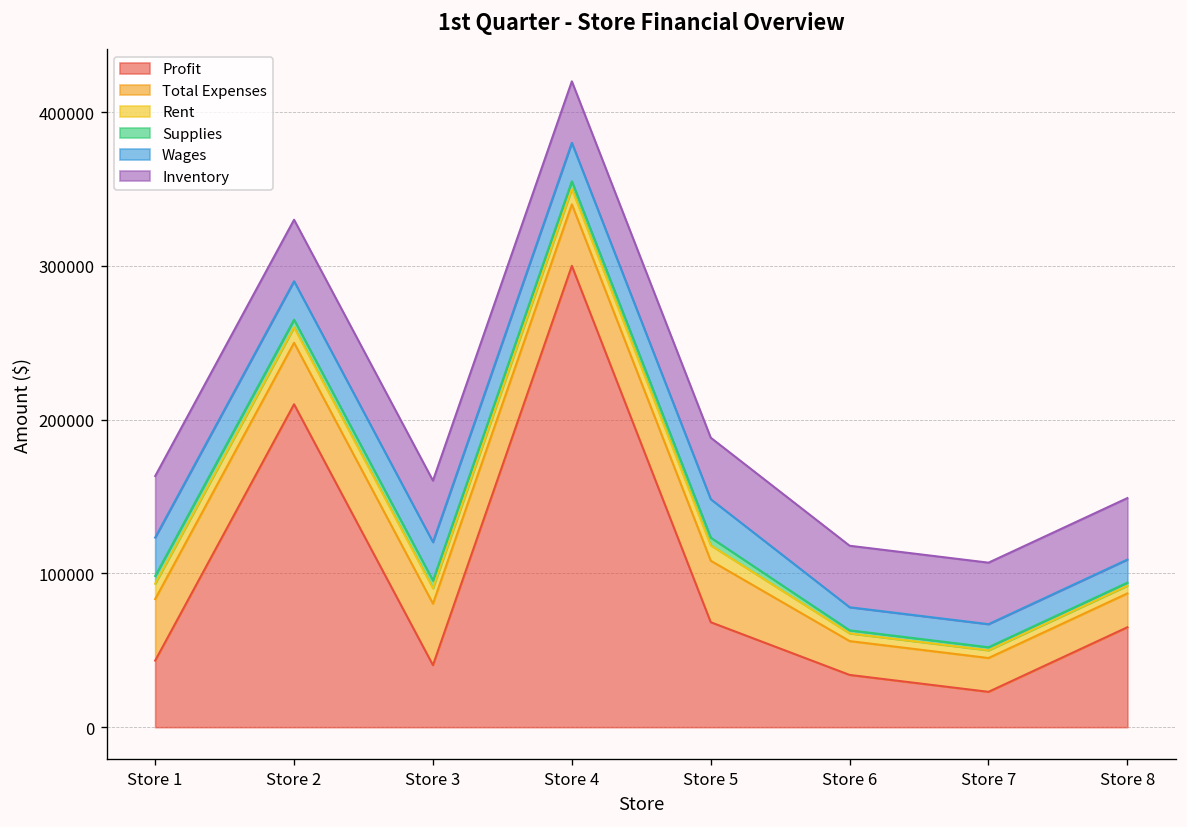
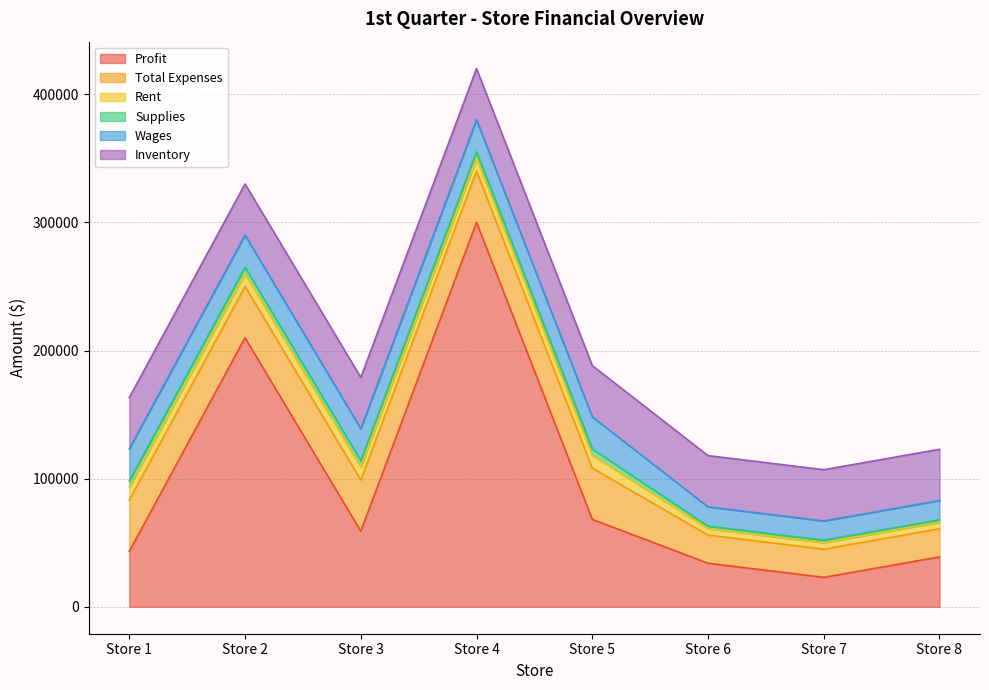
Profit, Store 3: 40000 -> 59000
Profit, Store 8: 65000 -> 39000
